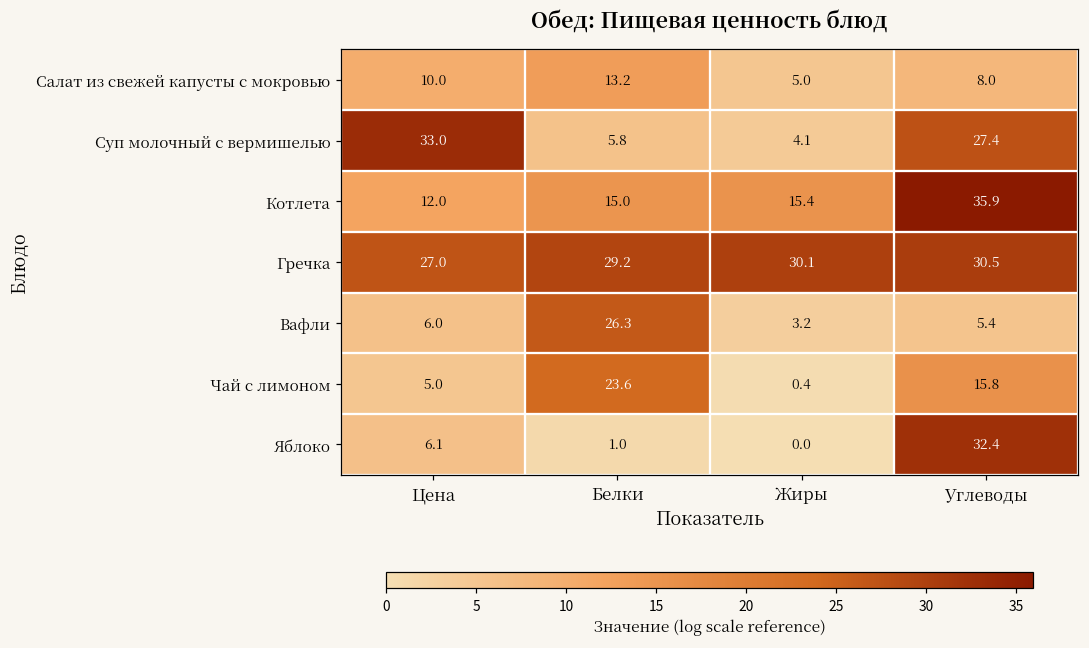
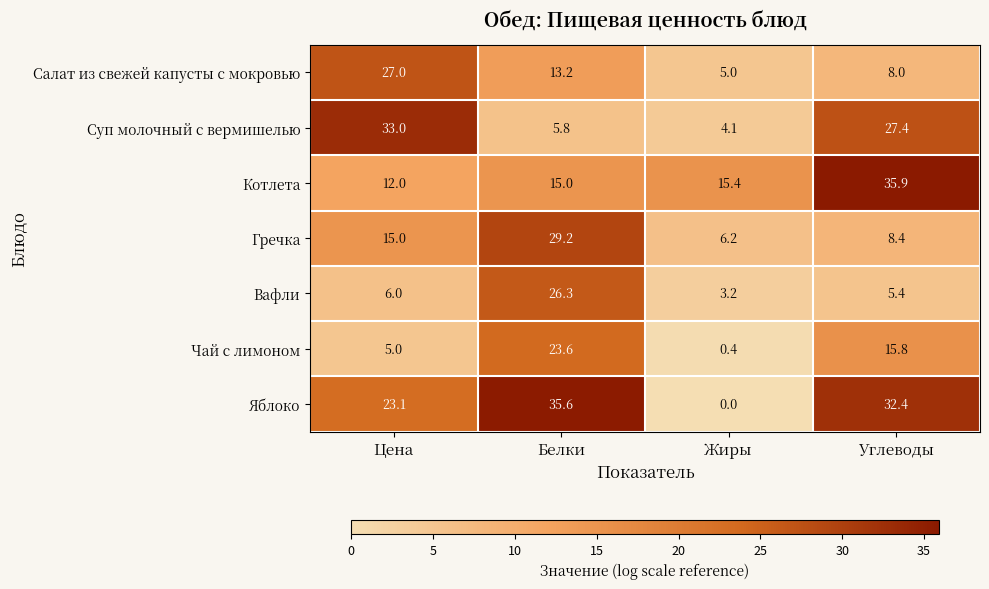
Салат из свежей капусты с мокровью, Цена: 10.0 -> 27.0
Гречка, Цена: 27.0 -> 15.0
Гречка, Жиры: 30.1 -> 6.2
Гречка, Углеводы: 30.5 -> 8.4
Яблоко, Цена: 6.1 -> 23.1
Яблоко, Белки: 1.0 -> 35.6
